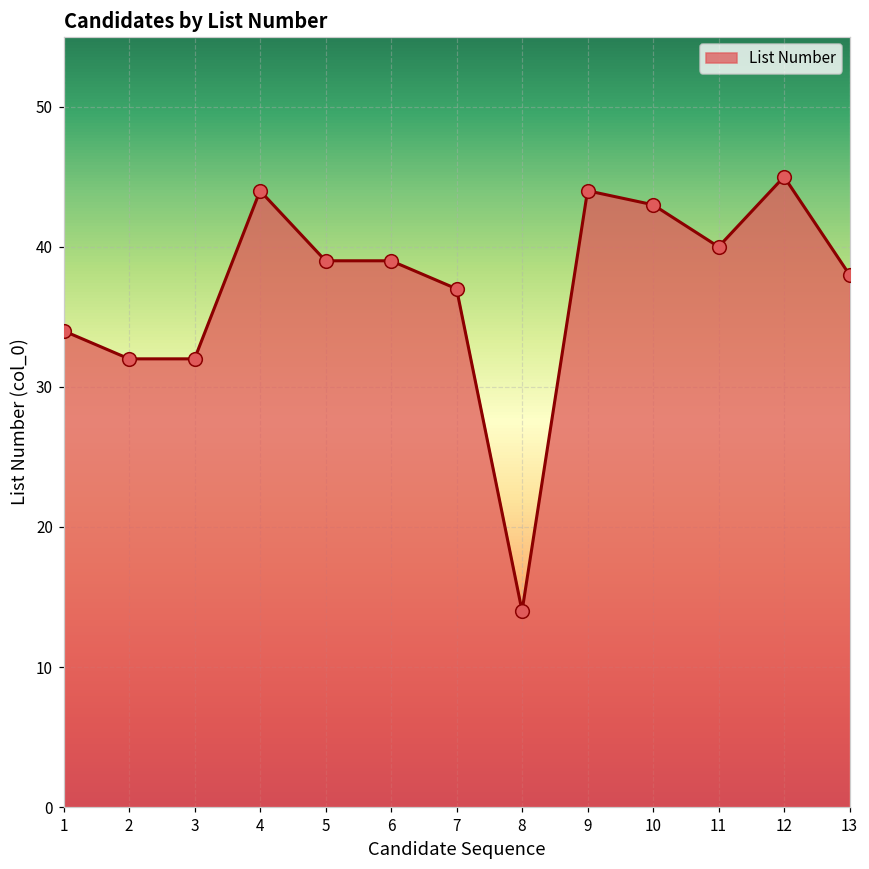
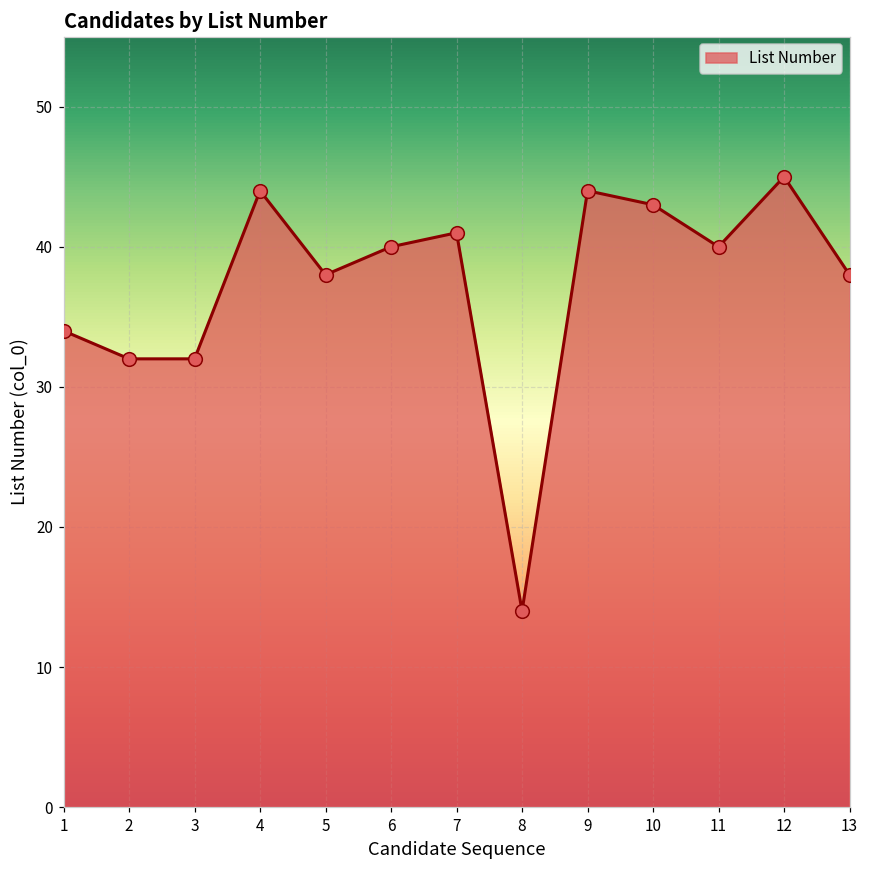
5: 39 -> 38
6: 39 -> 40
7: 37 -> 41
